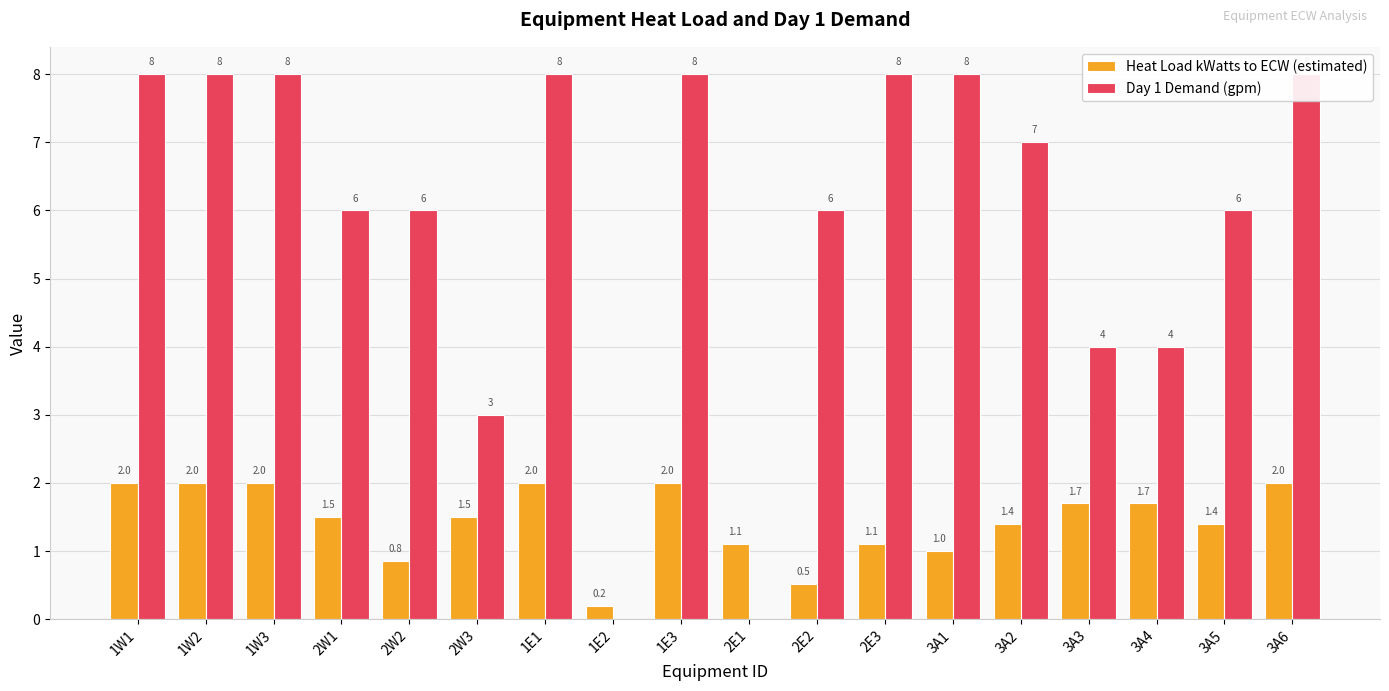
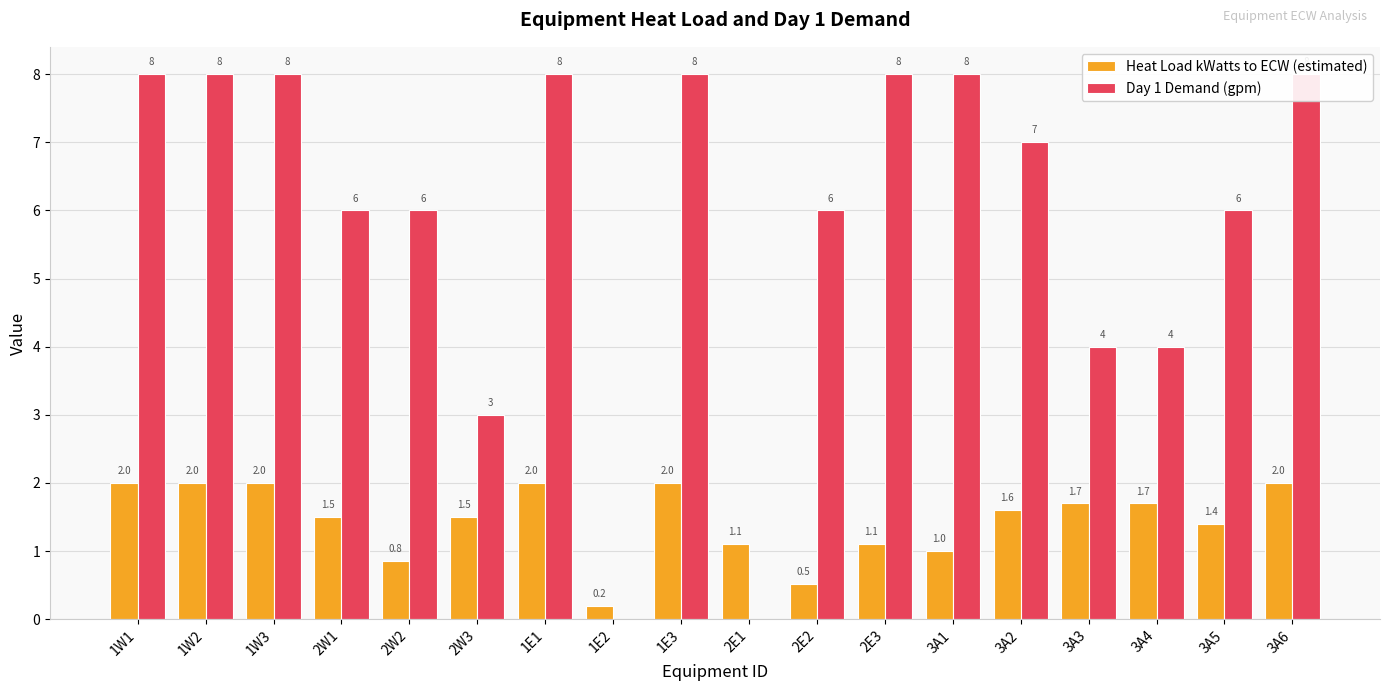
Heat Load kWatts to ECW (estimated), 3A2: 1.4 -> 1.6
